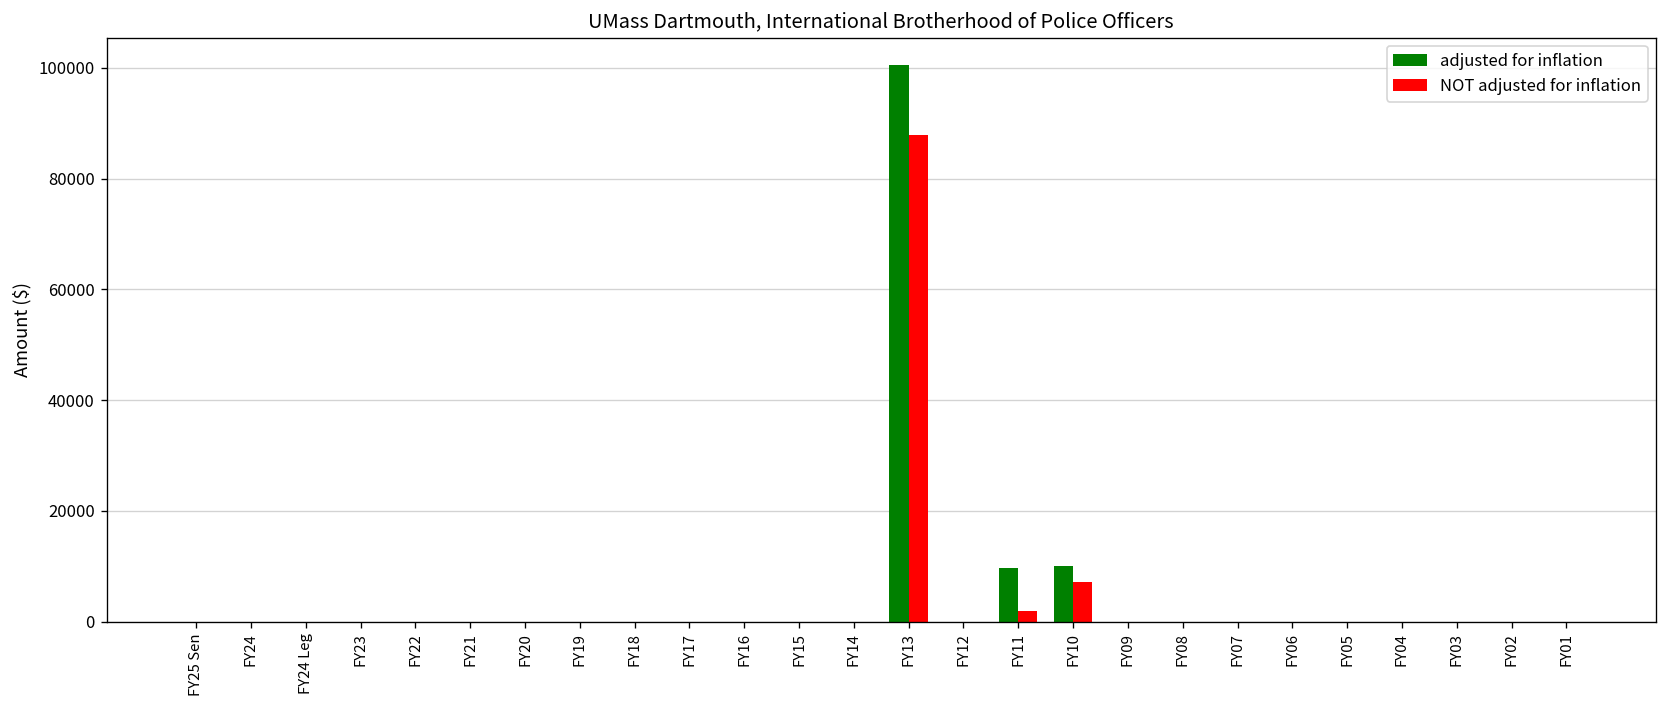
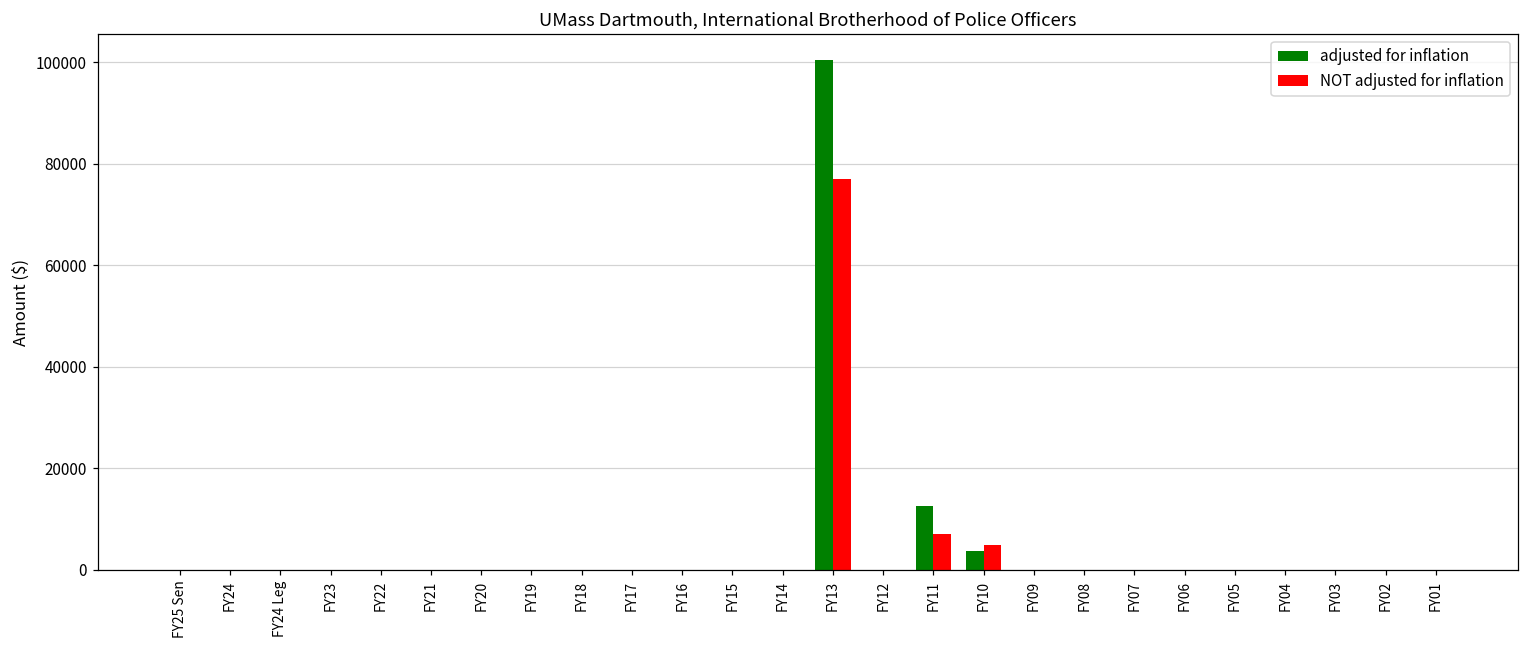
NOT adjusted for inflation, FY13: 88000 -> 77000
adjusted for inflation, FY11: 10000 -> 13000
NOT adjusted for inflation, FY11: 2000 -> 7000
adjusted for inflation, FY10: 10000 -> 4000
NOT adjusted for inflation, FY10: 7000 -> 5000
